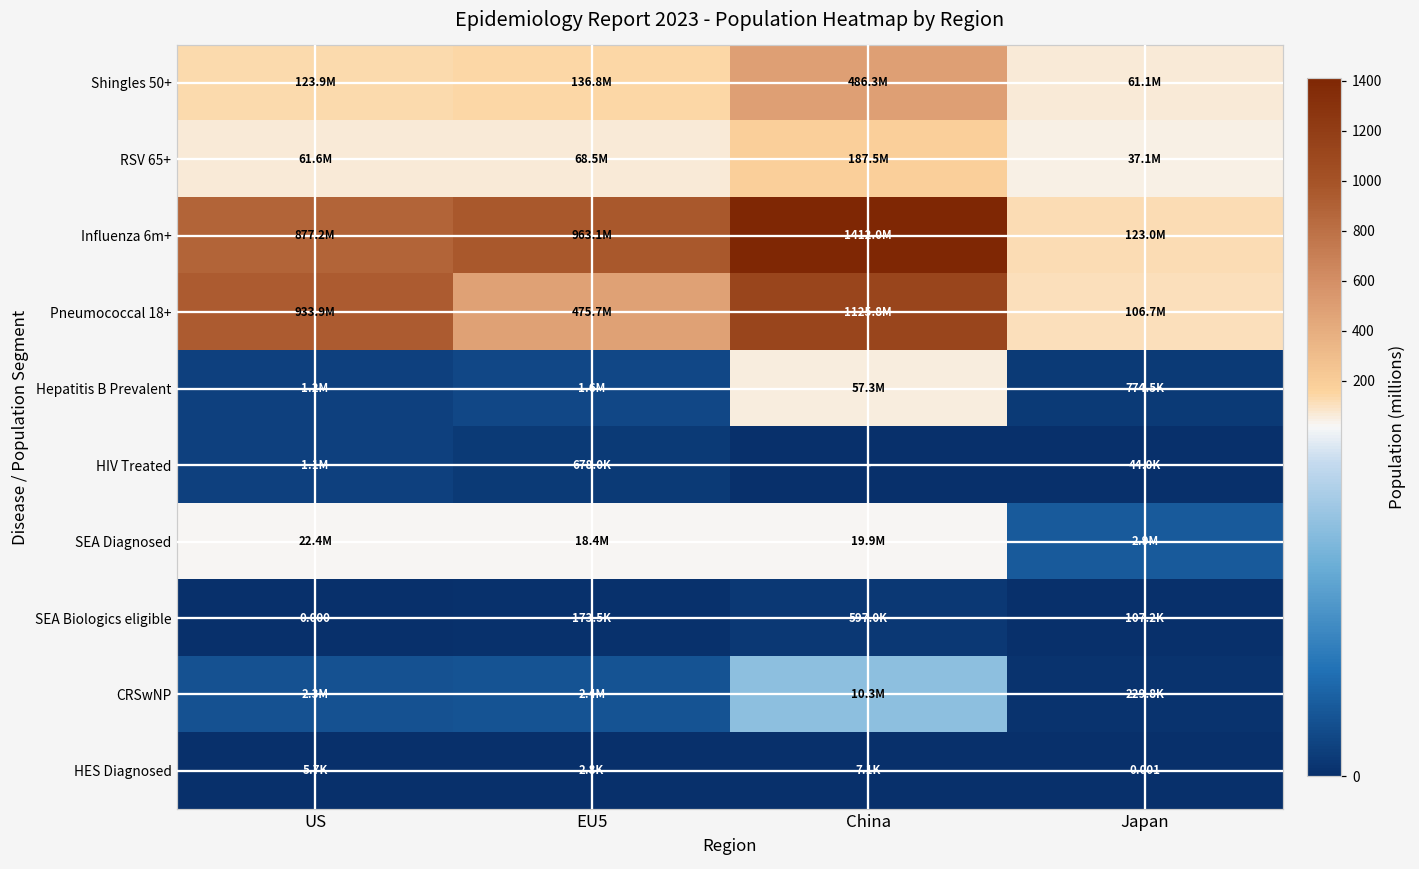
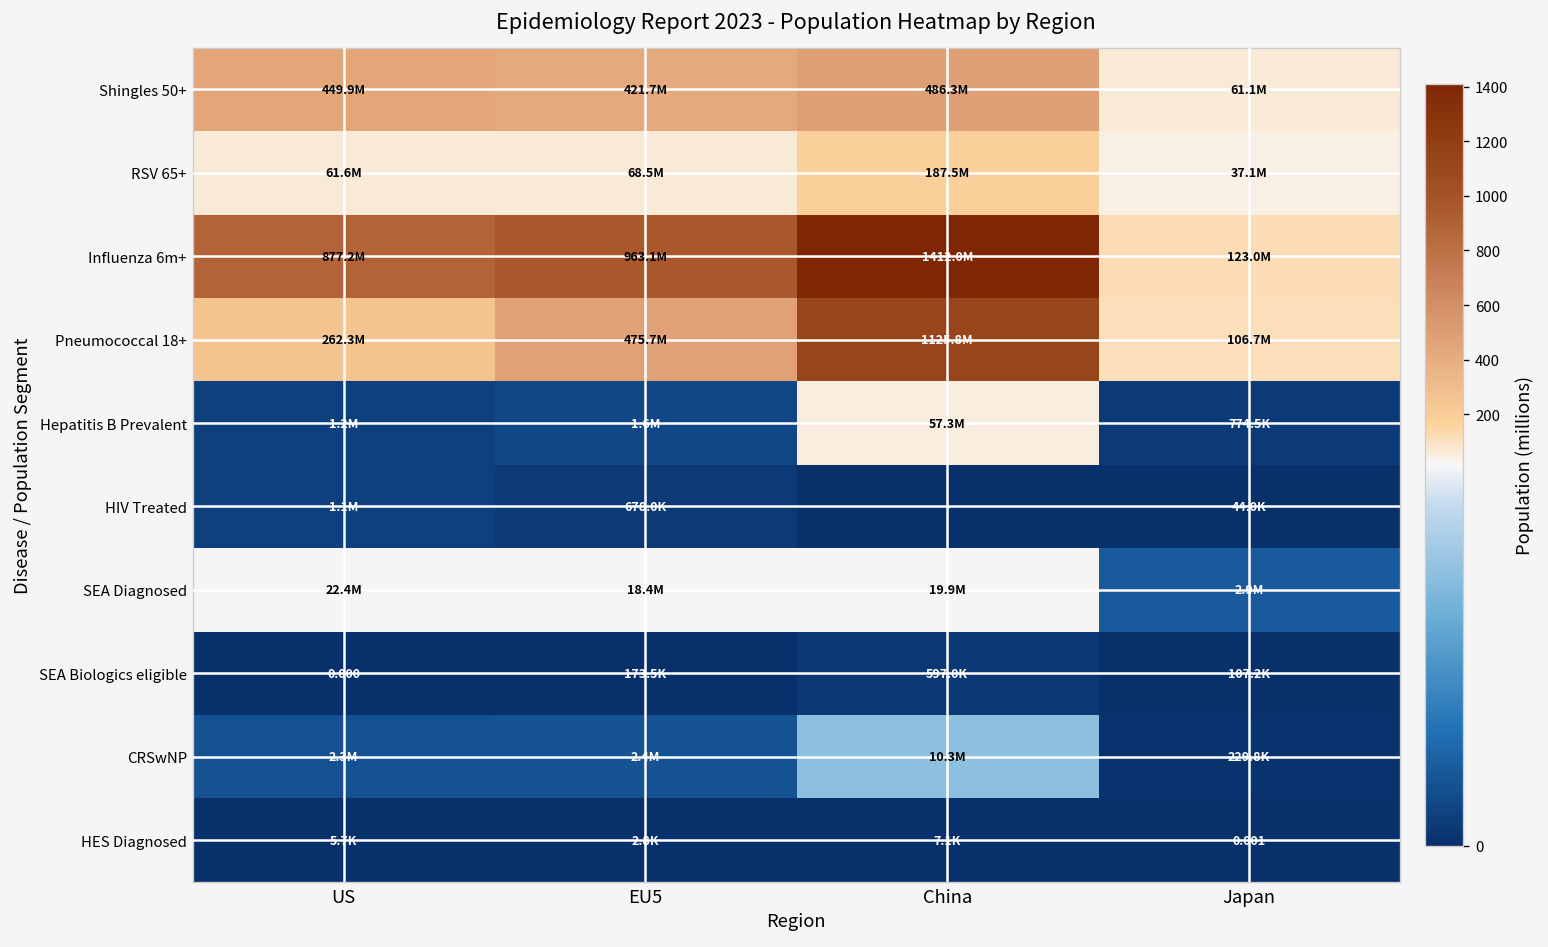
Shingles 50+, US: 123.9M -> 449.9M
Shingles 50+, EU5: 136.8M -> 421.7M
Pneumococcal 18+, US: 933.9M -> 262.3M
